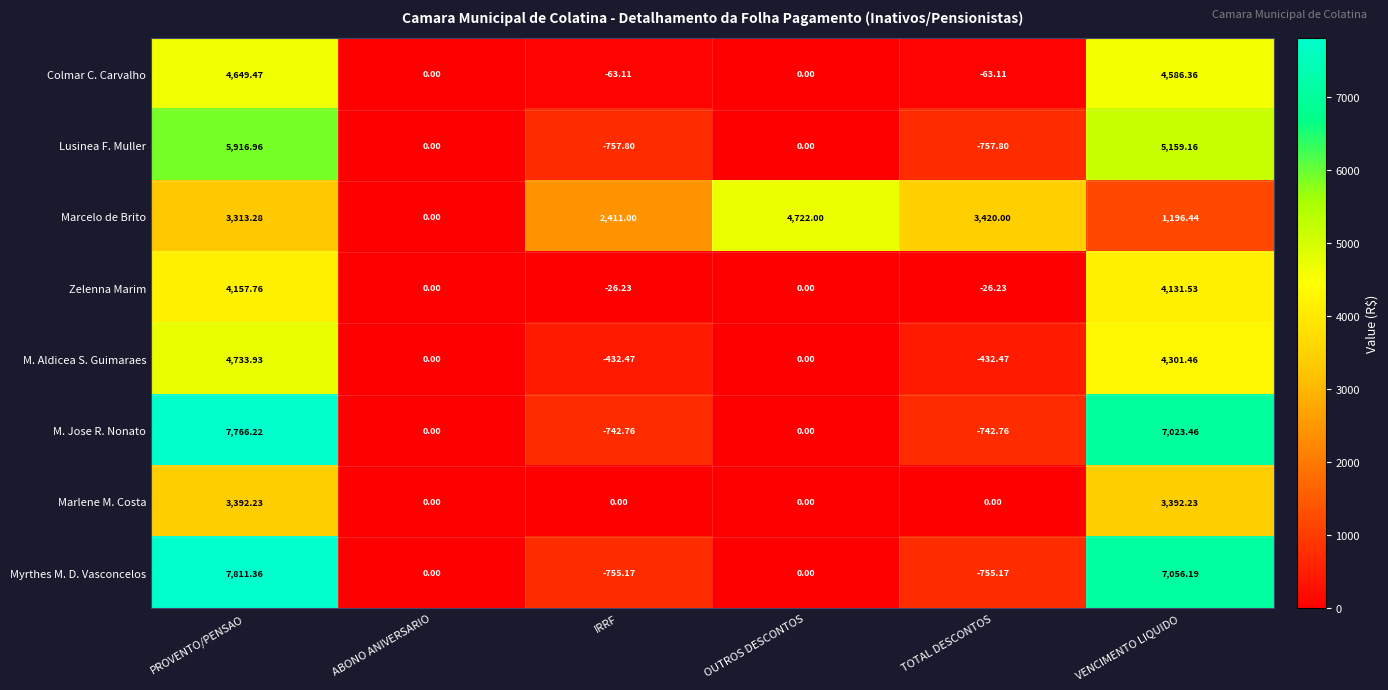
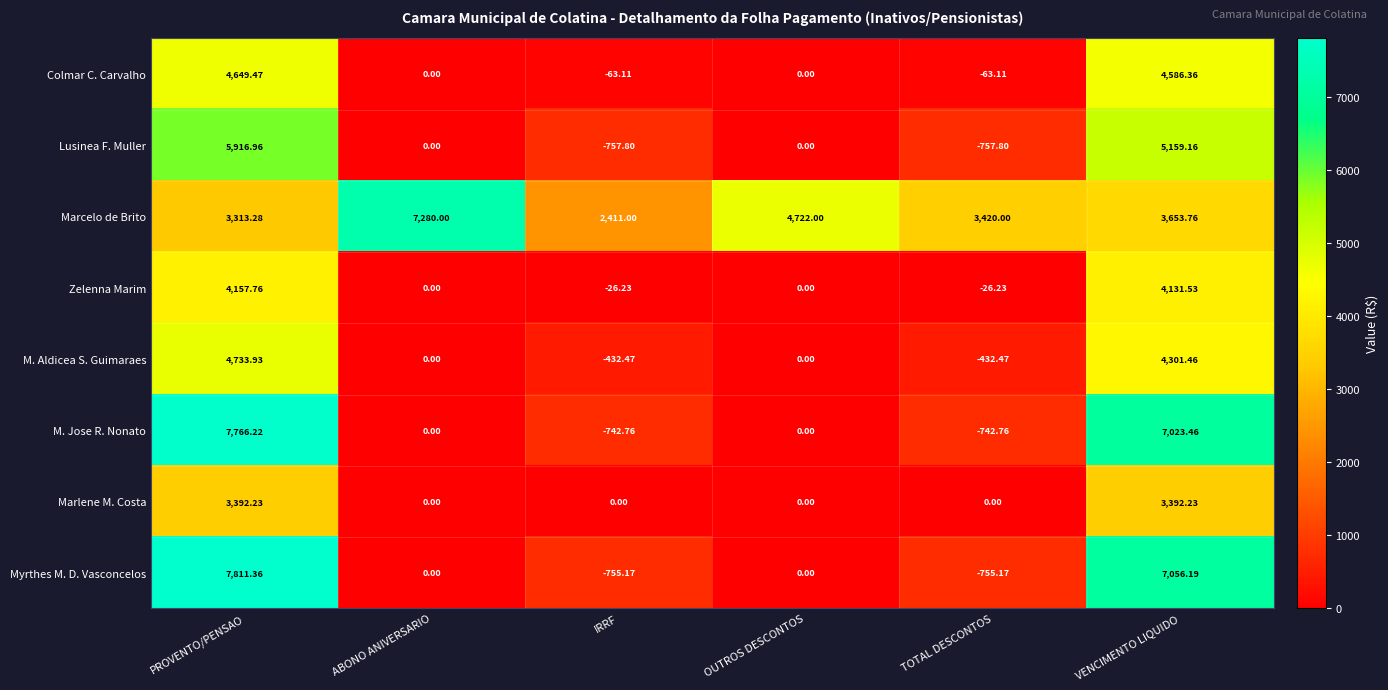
Marcelo de Brito, ABONO ANIVERSARIO: 0.00 -> 7,280.00
Marcelo de Brito, VENCIMENTO LIQUIDO: 1,196.44 -> 3,653.76
